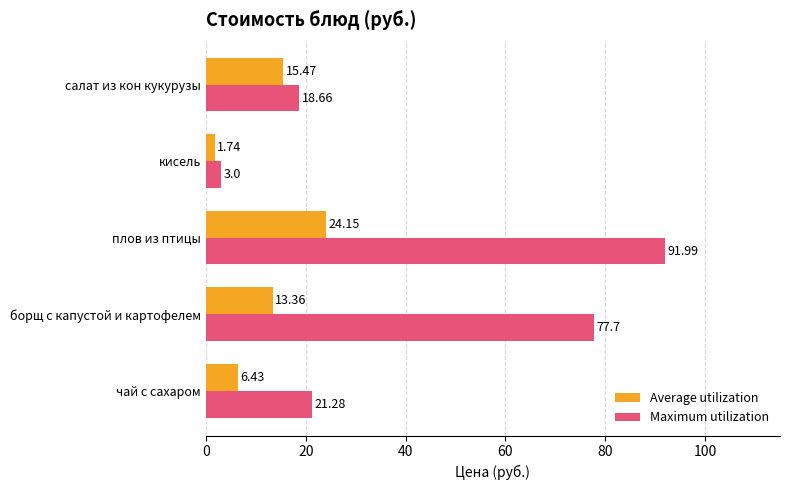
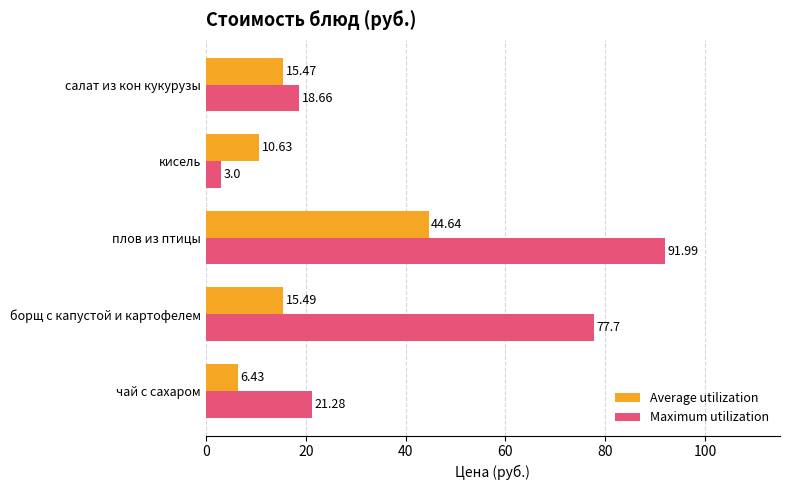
Average utilization, кисель: 1.74 -> 10.63
Average utilization, плов из птицы: 24.15 -> 44.64
Average utilization, борщ с капустой и картофелем: 13.36 -> 15.49
